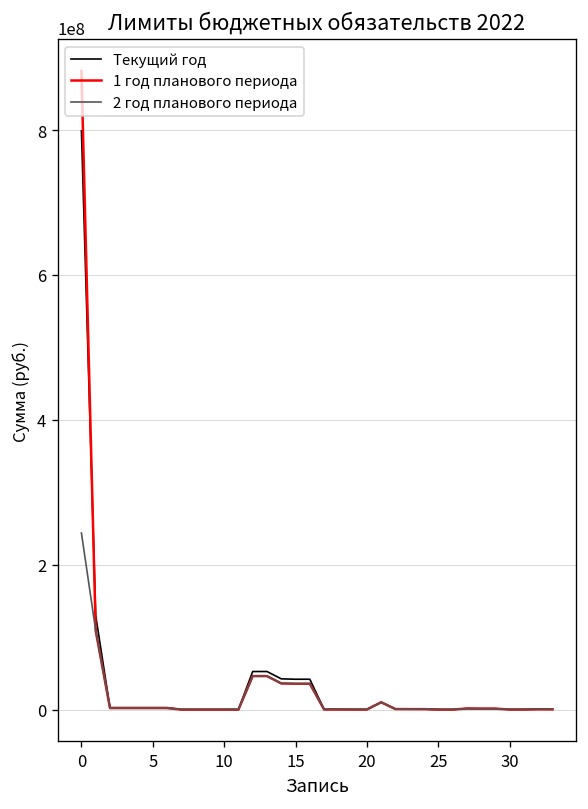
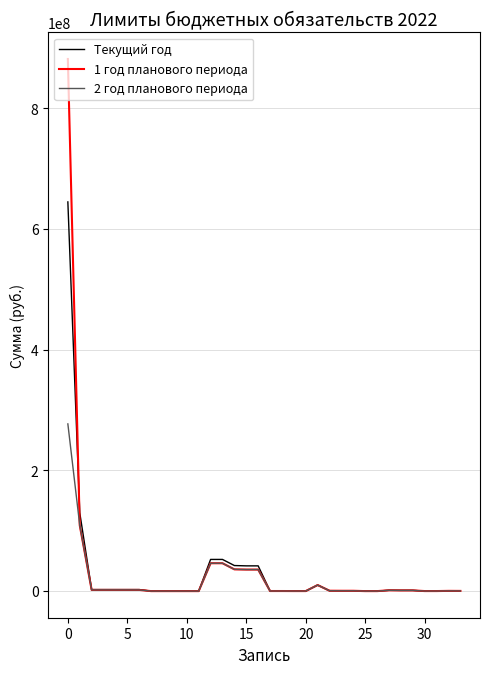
Текущий год, 0: 800000000 -> 650000000
2 год планового периода, 0: 240000000 -> 280000000
